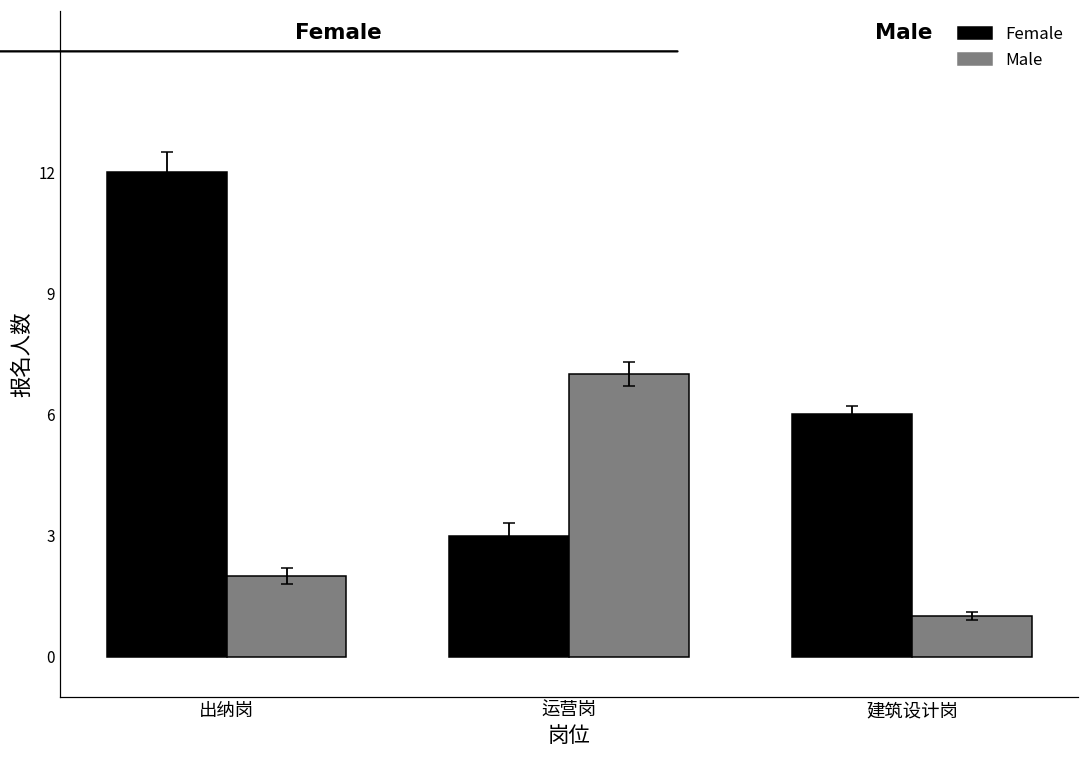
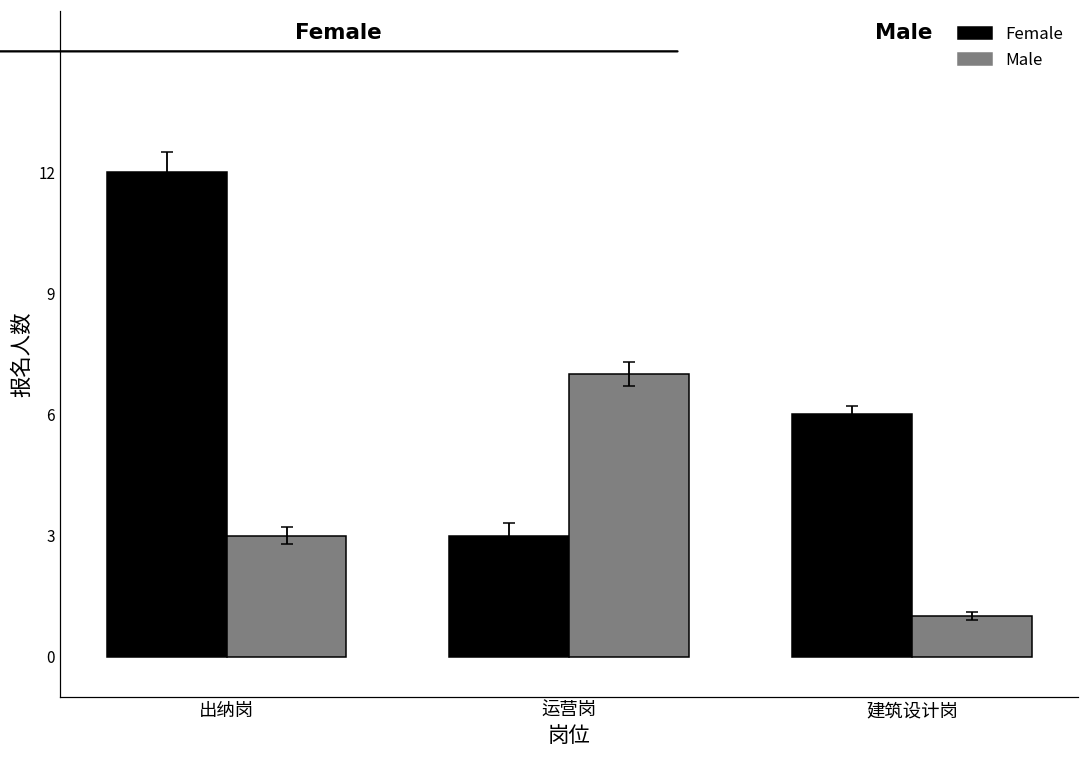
Male, 出纳岗: 2 -> 3
